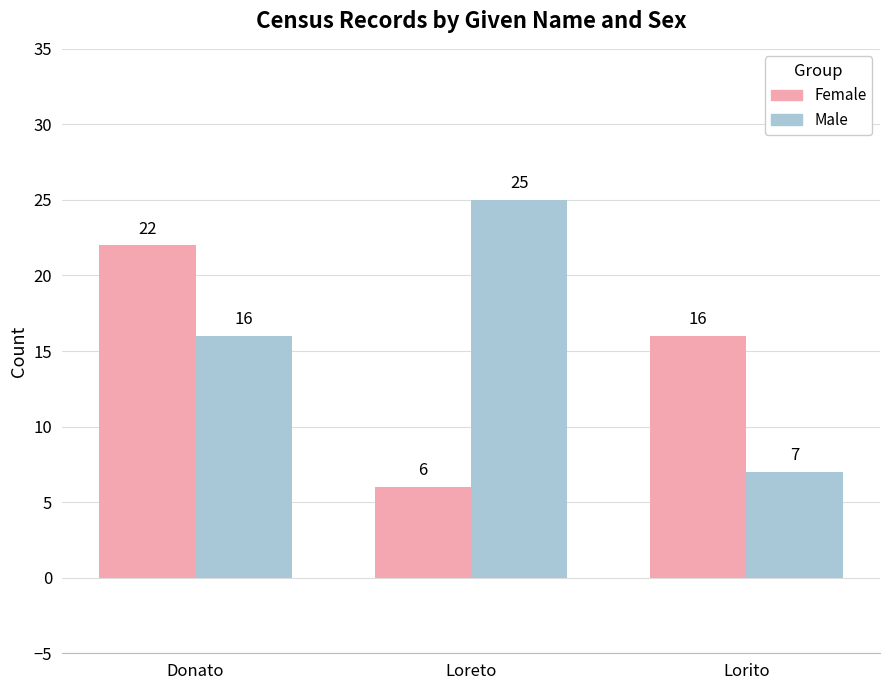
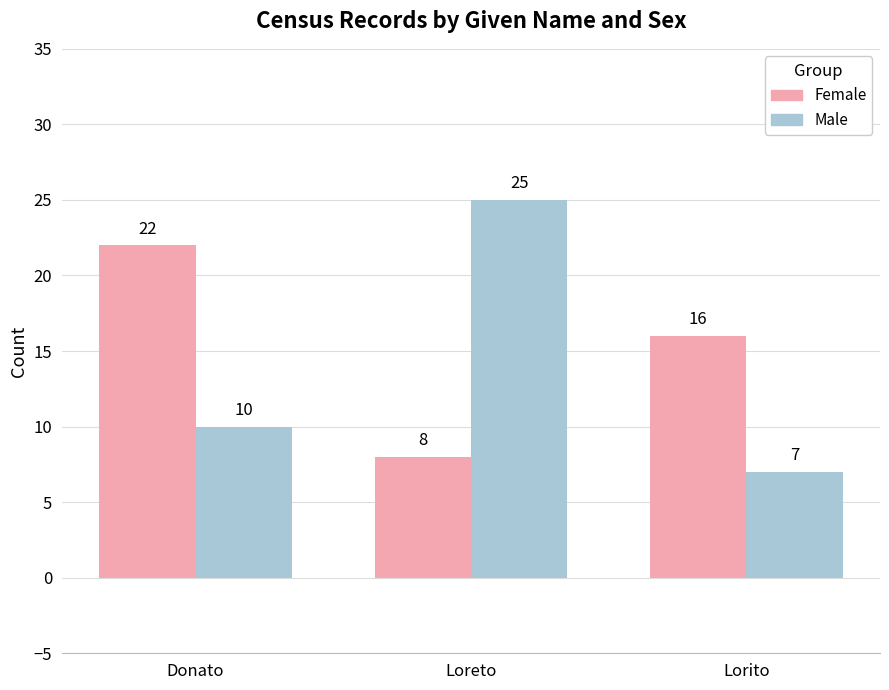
Male, Donato: 16 -> 10
Female, Loreto: 6 -> 8
